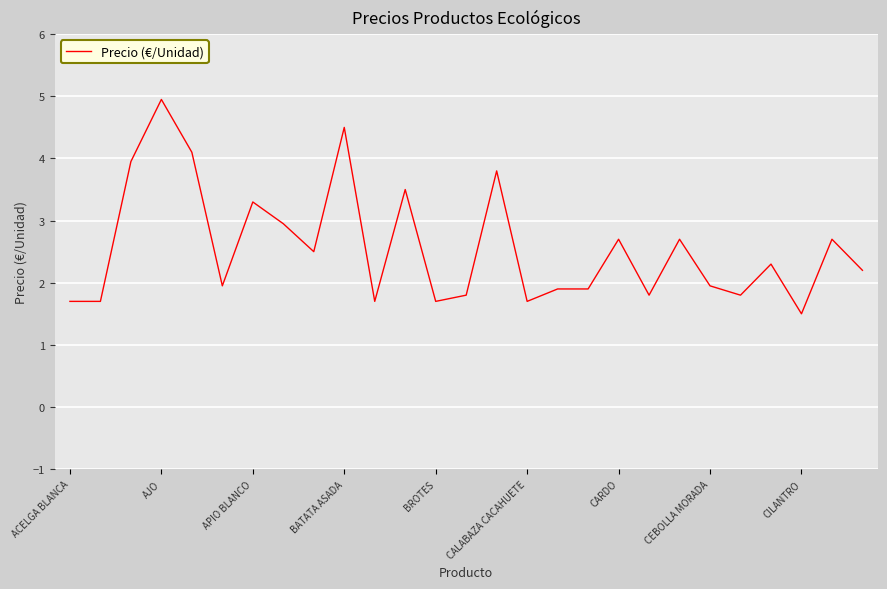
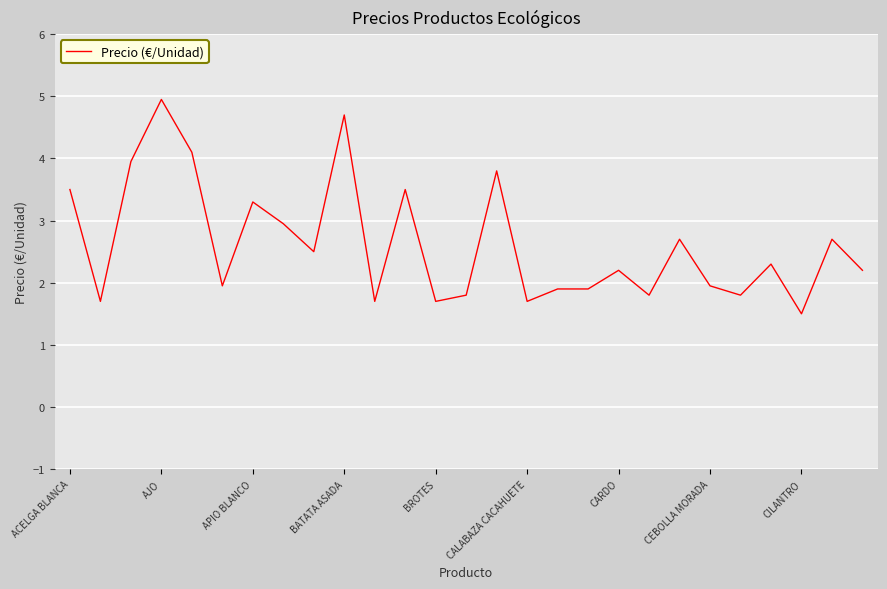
ACELGA BLANCA: 1.7 -> 3.5
BATATA ASADA: 4.5 -> 4.7
CARDO: 2.7 -> 2.2
